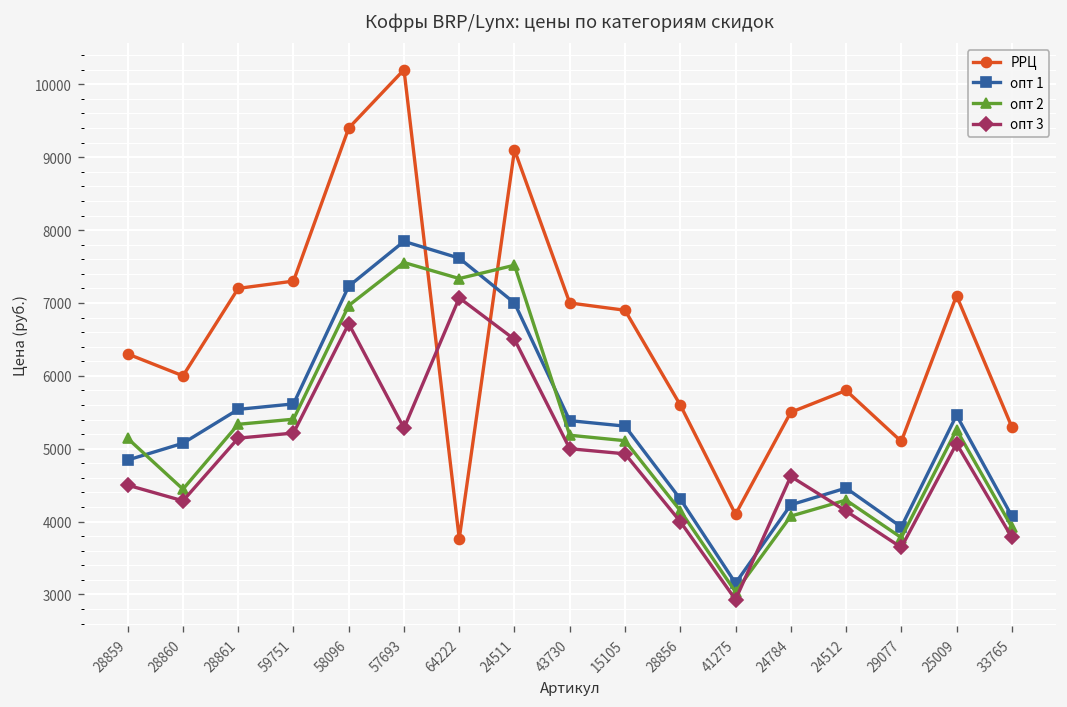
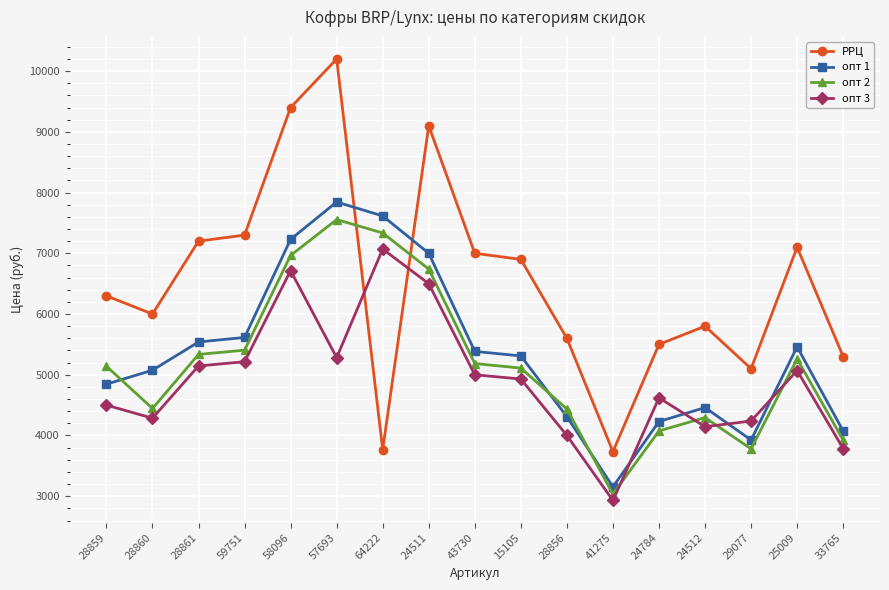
опт 2, 24511: 7500 -> 6700
опт 2, 28856: 4200 -> 4400
РРЦ, 41275: 4100 -> 3700
опт 3, 29077: 3600 -> 4200
